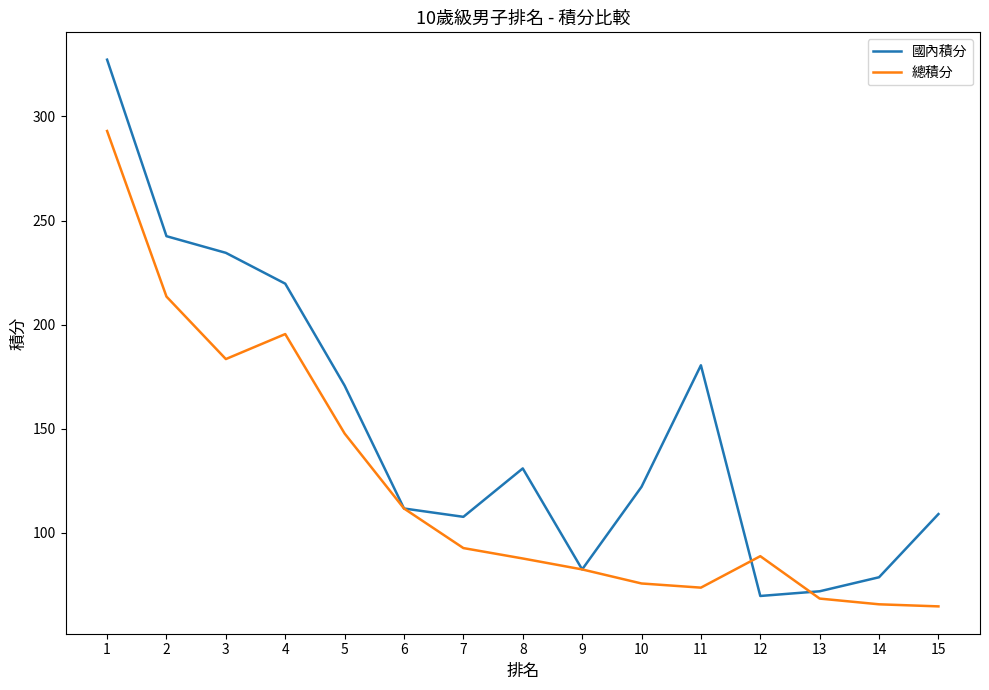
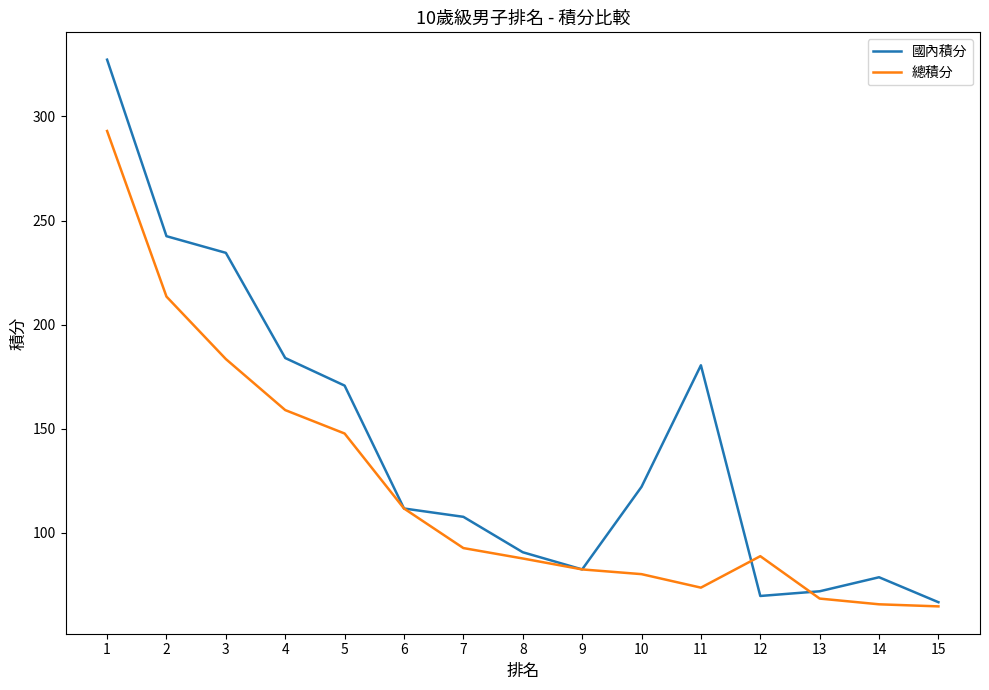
國內積分, 4: 220 -> 184
總積分, 4: 196 -> 159
國內積分, 8: 131 -> 91
總積分, 10: 76 -> 80
國內積分, 15: 109 -> 67
